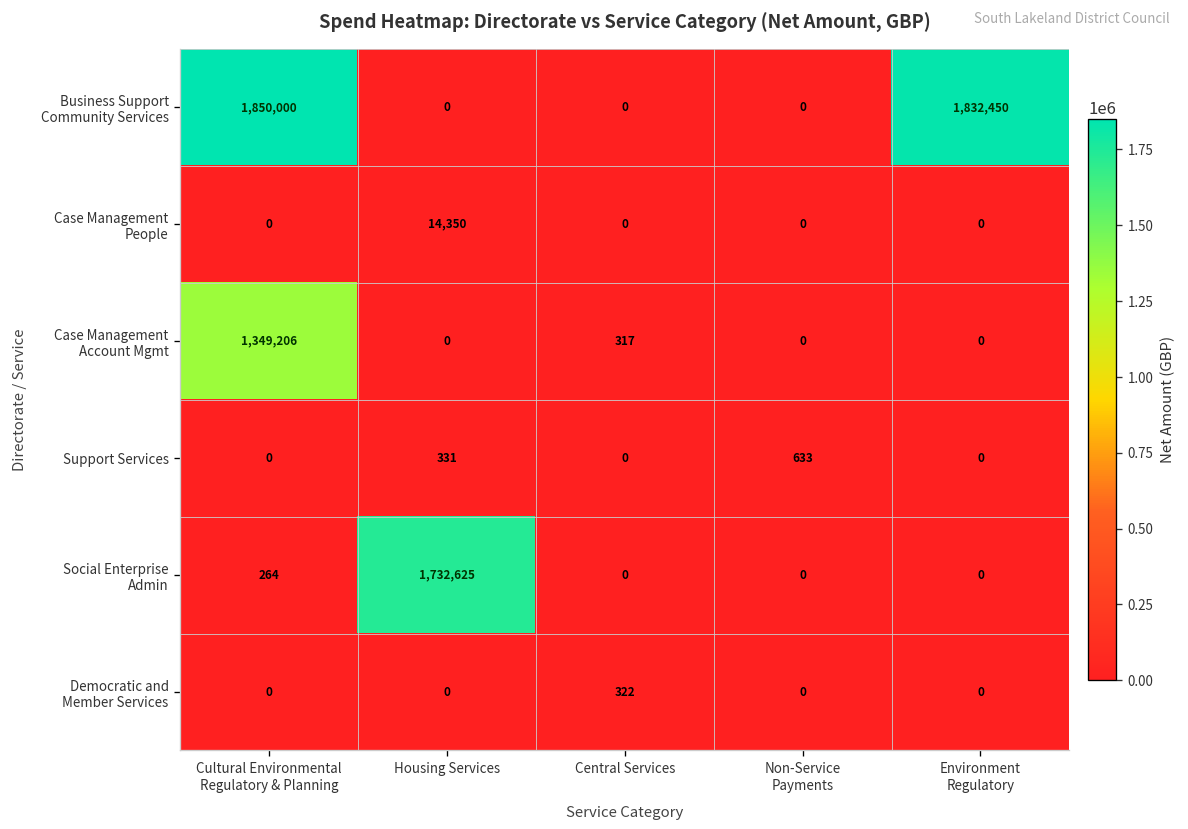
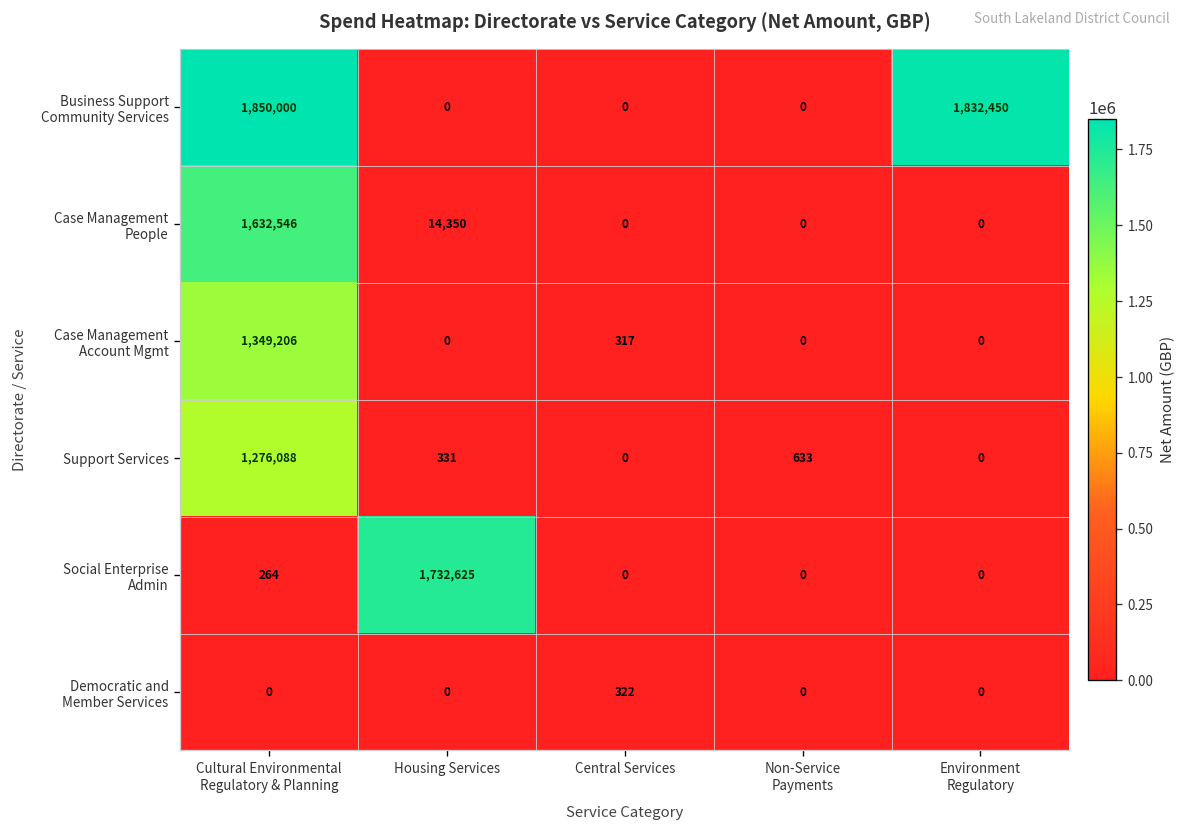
Case Management People, Cultural Environmental Regulatory & Planning: 0 -> 1,632,546
Support Services, Cultural Environmental Regulatory & Planning: 0 -> 1,276,088
